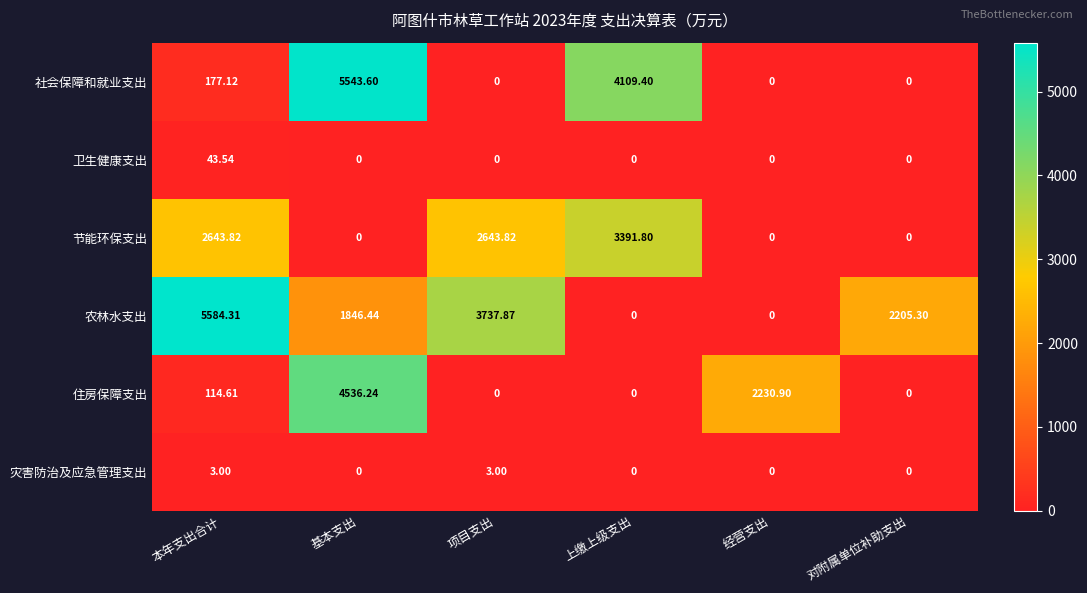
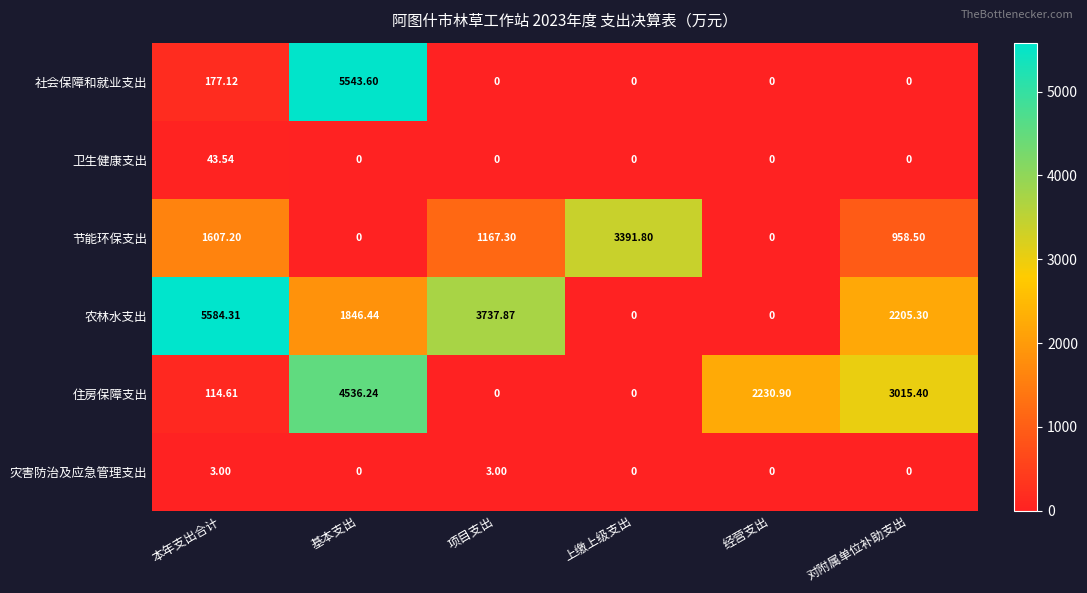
社会保障和就业支出, 上缴上级支出: 4109.40 -> 0
节能环保支出, 本年支出合计: 2643.82 -> 1607.20
节能环保支出, 项目支出: 2643.82 -> 1167.30
节能环保支出, 对附属单位补助支出: 0 -> 958.50
住房保障支出, 对附属单位补助支出: 0 -> 3015.40
